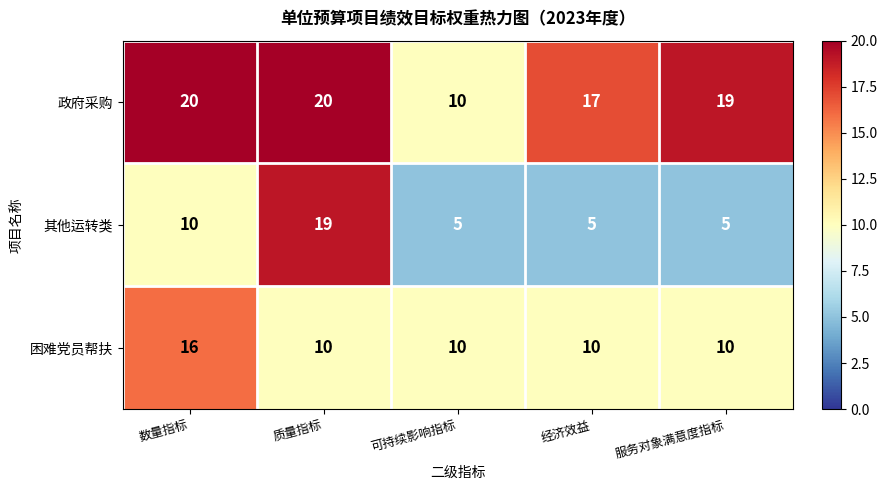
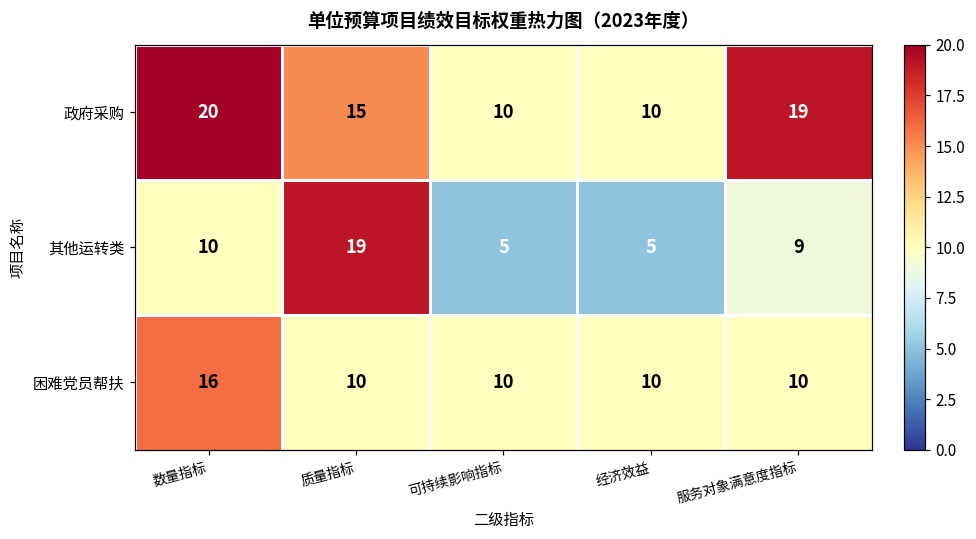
政府采购, 质量指标: 20 -> 15
政府采购, 经济效益: 17 -> 10
其他运转类, 服务对象满意度指标: 5 -> 9
